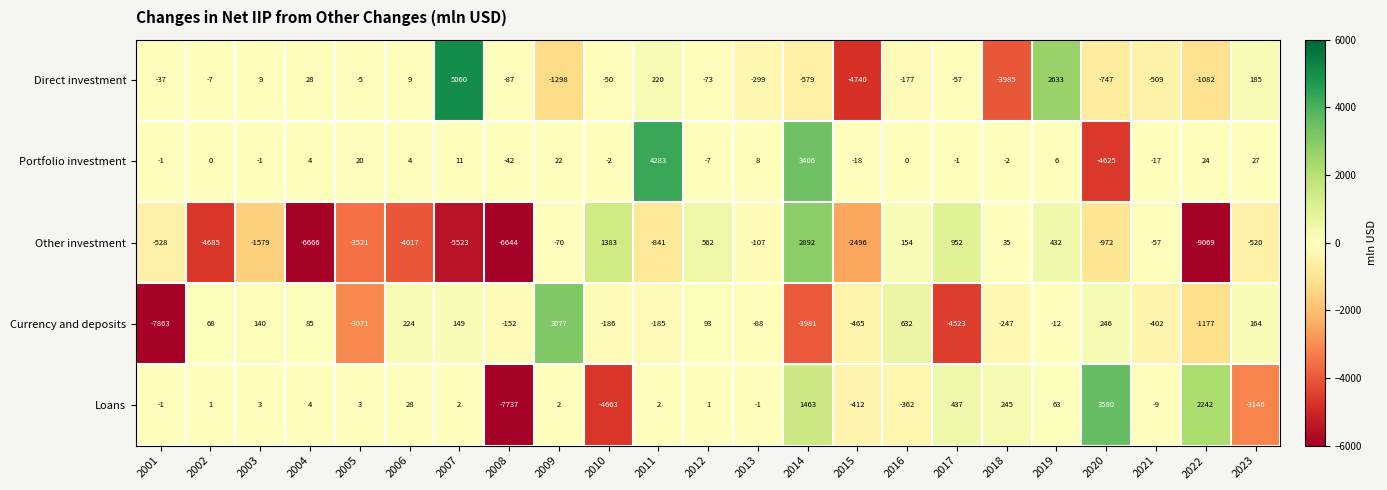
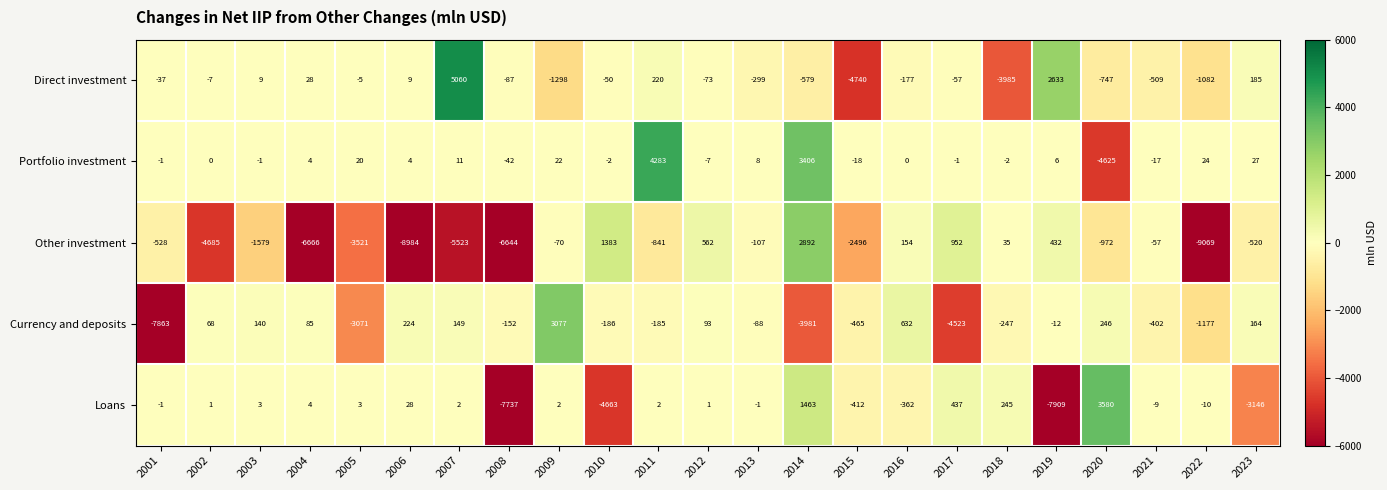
Other investment, 2006: -4017 -> -8984
Loans, 2019: 63 -> -7909
Loans, 2022: 2242 -> -10
